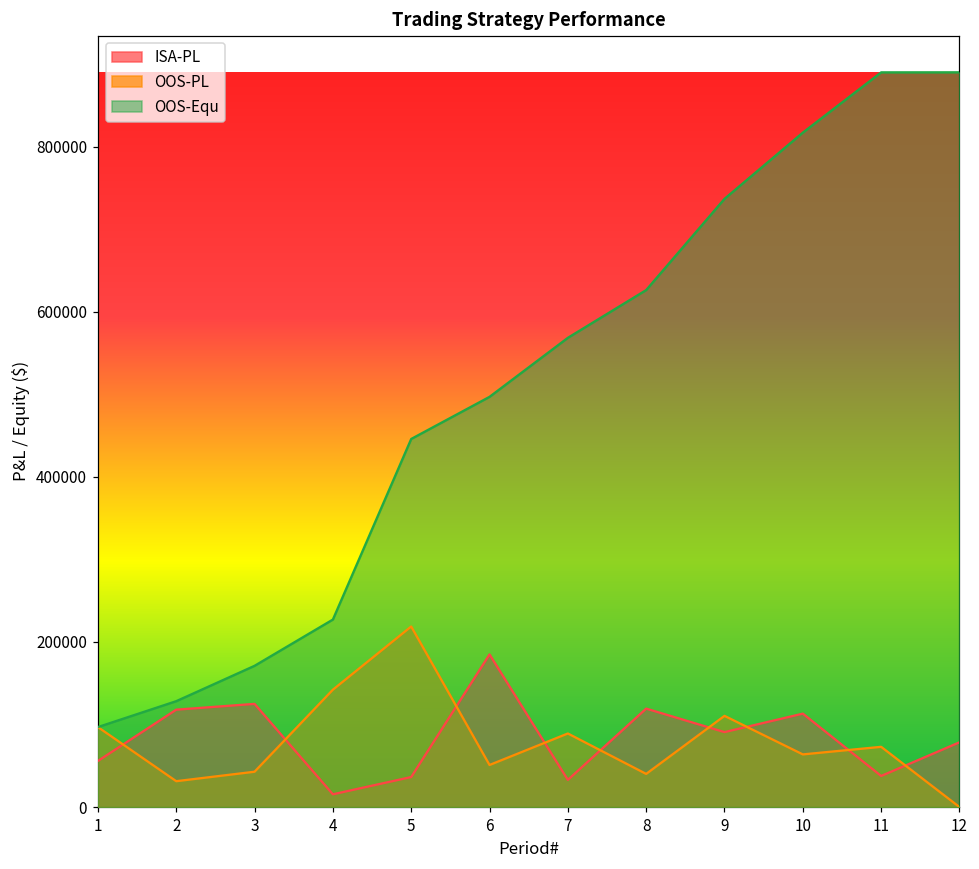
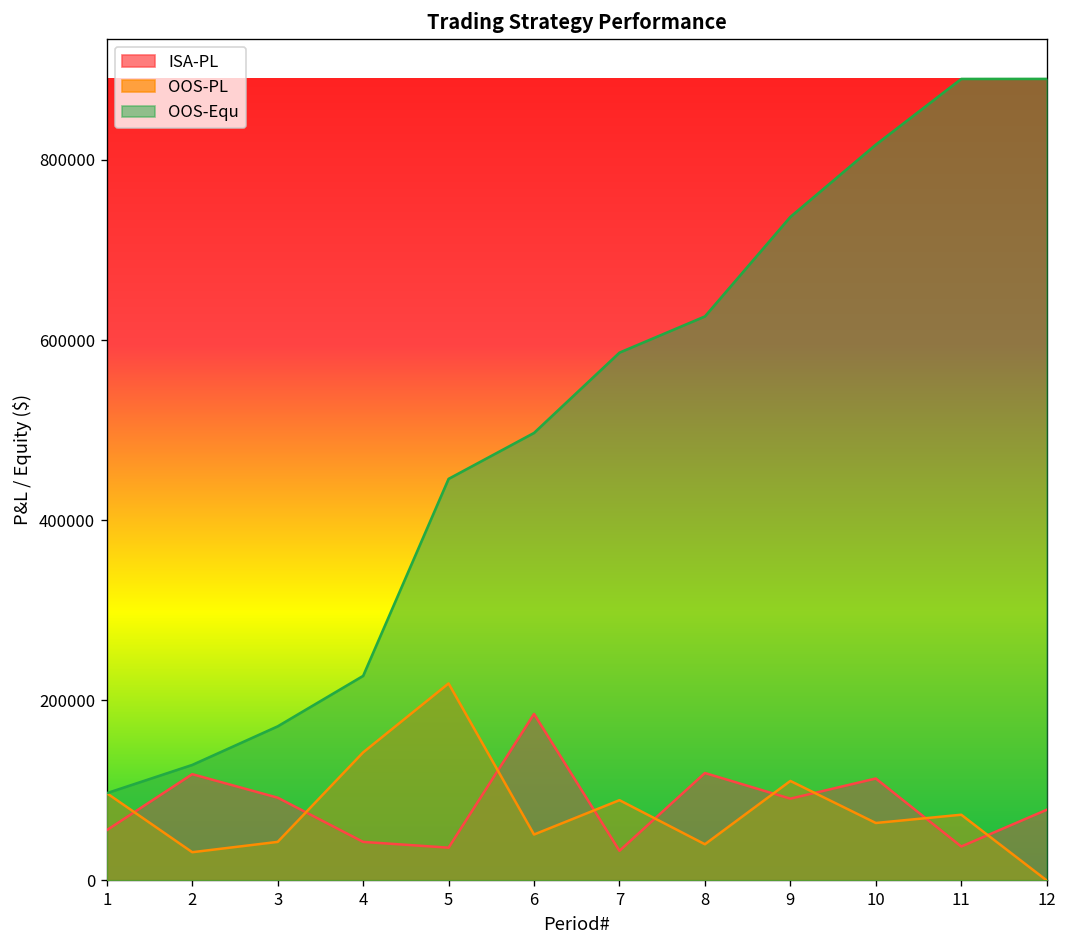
ISA-PL, 3: 130000 -> 90000
ISA-PL, 4: 20000 -> 40000
OOS-Equ, 7: 570000 -> 590000
